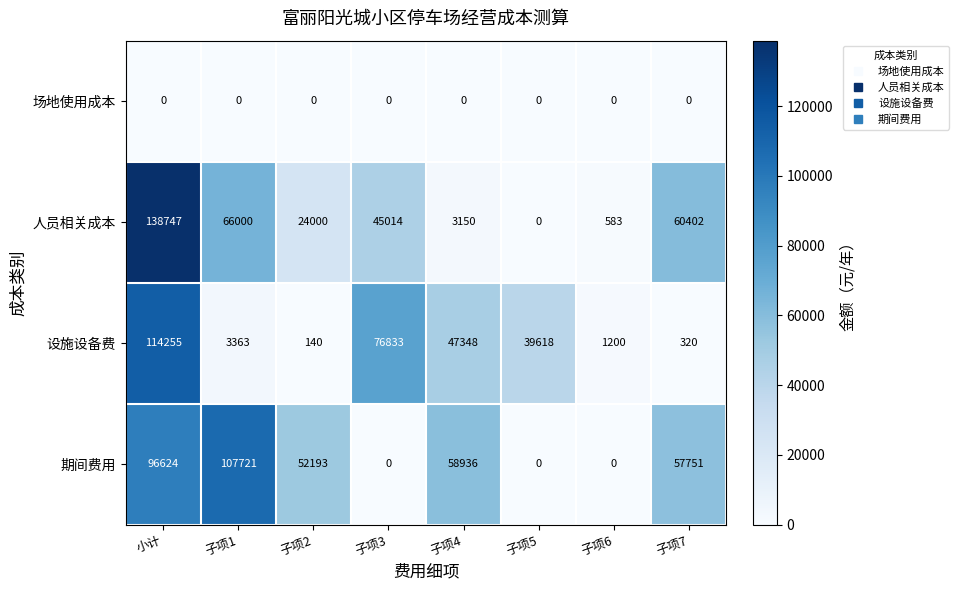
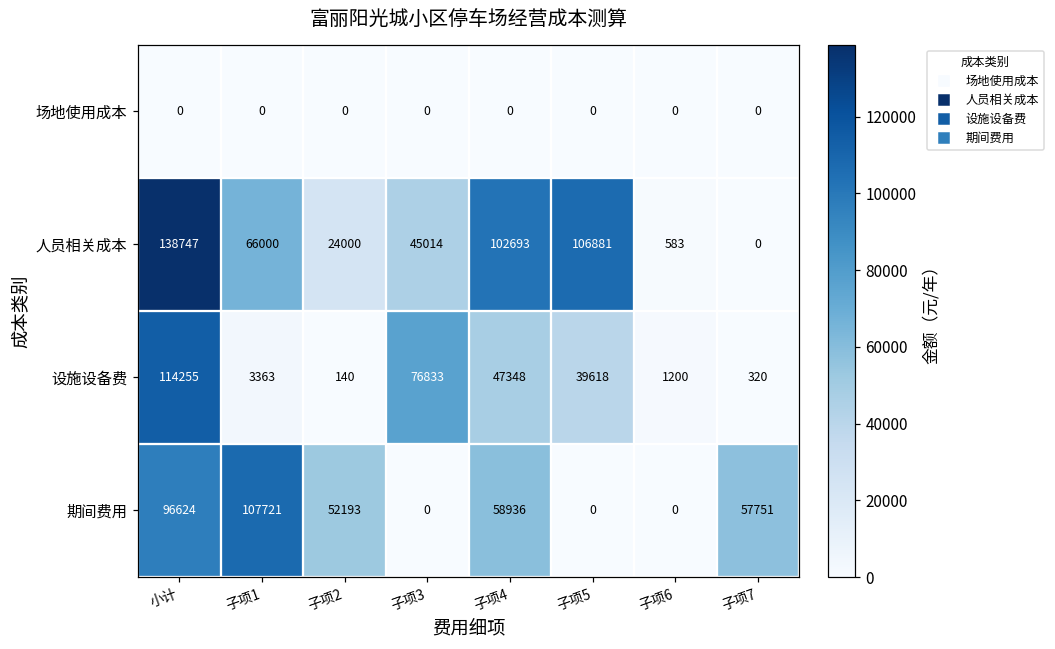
人员相关成本, 子项4: 3150 -> 102693
人员相关成本, 子项5: 0 -> 106881
人员相关成本, 子项7: 60402 -> 0
